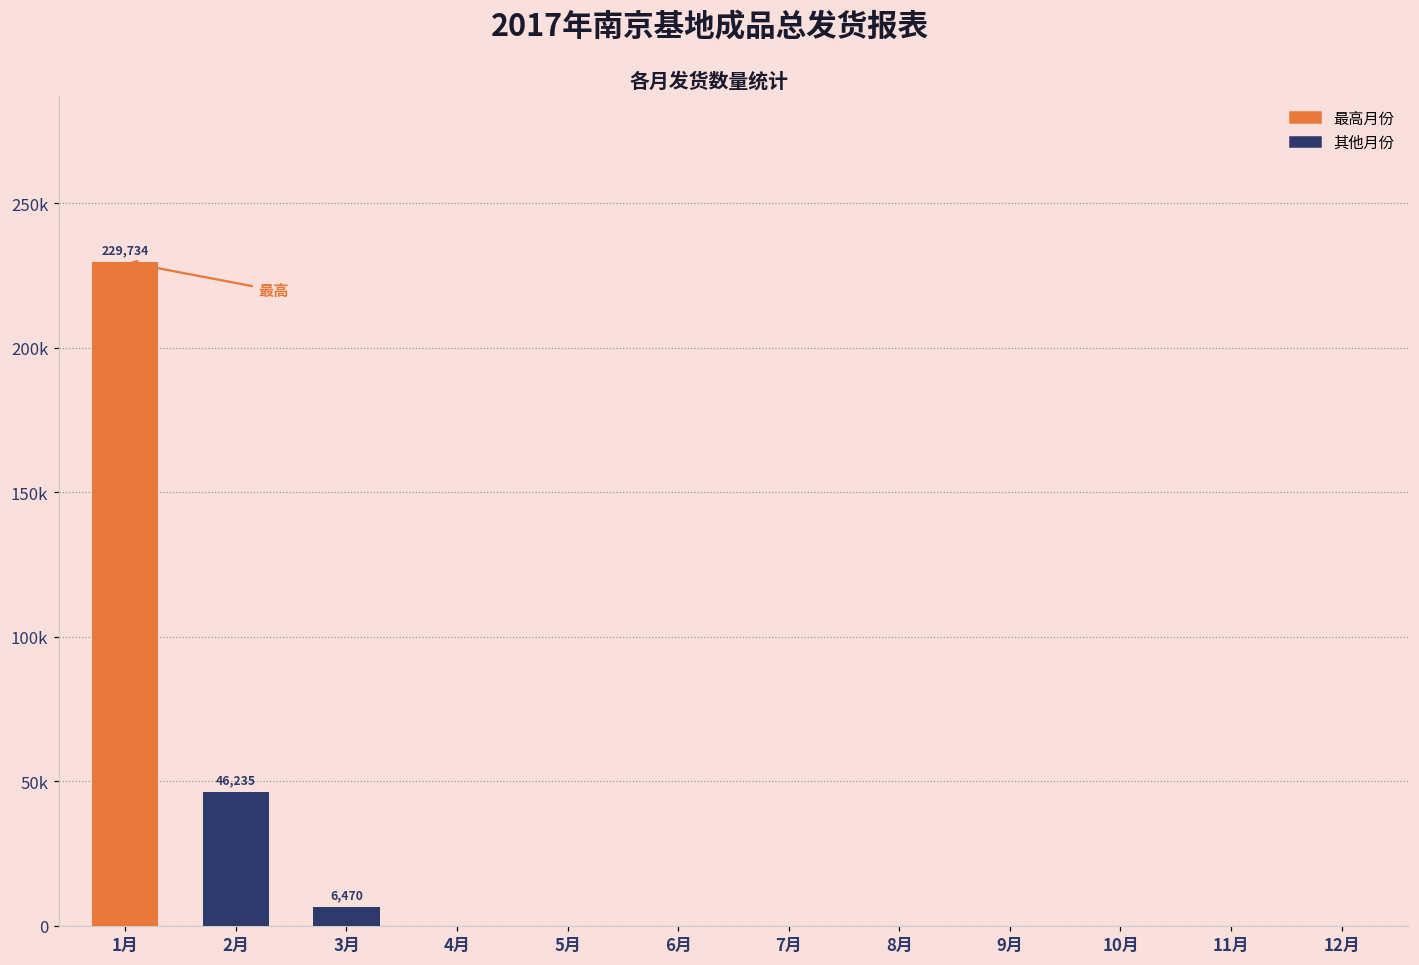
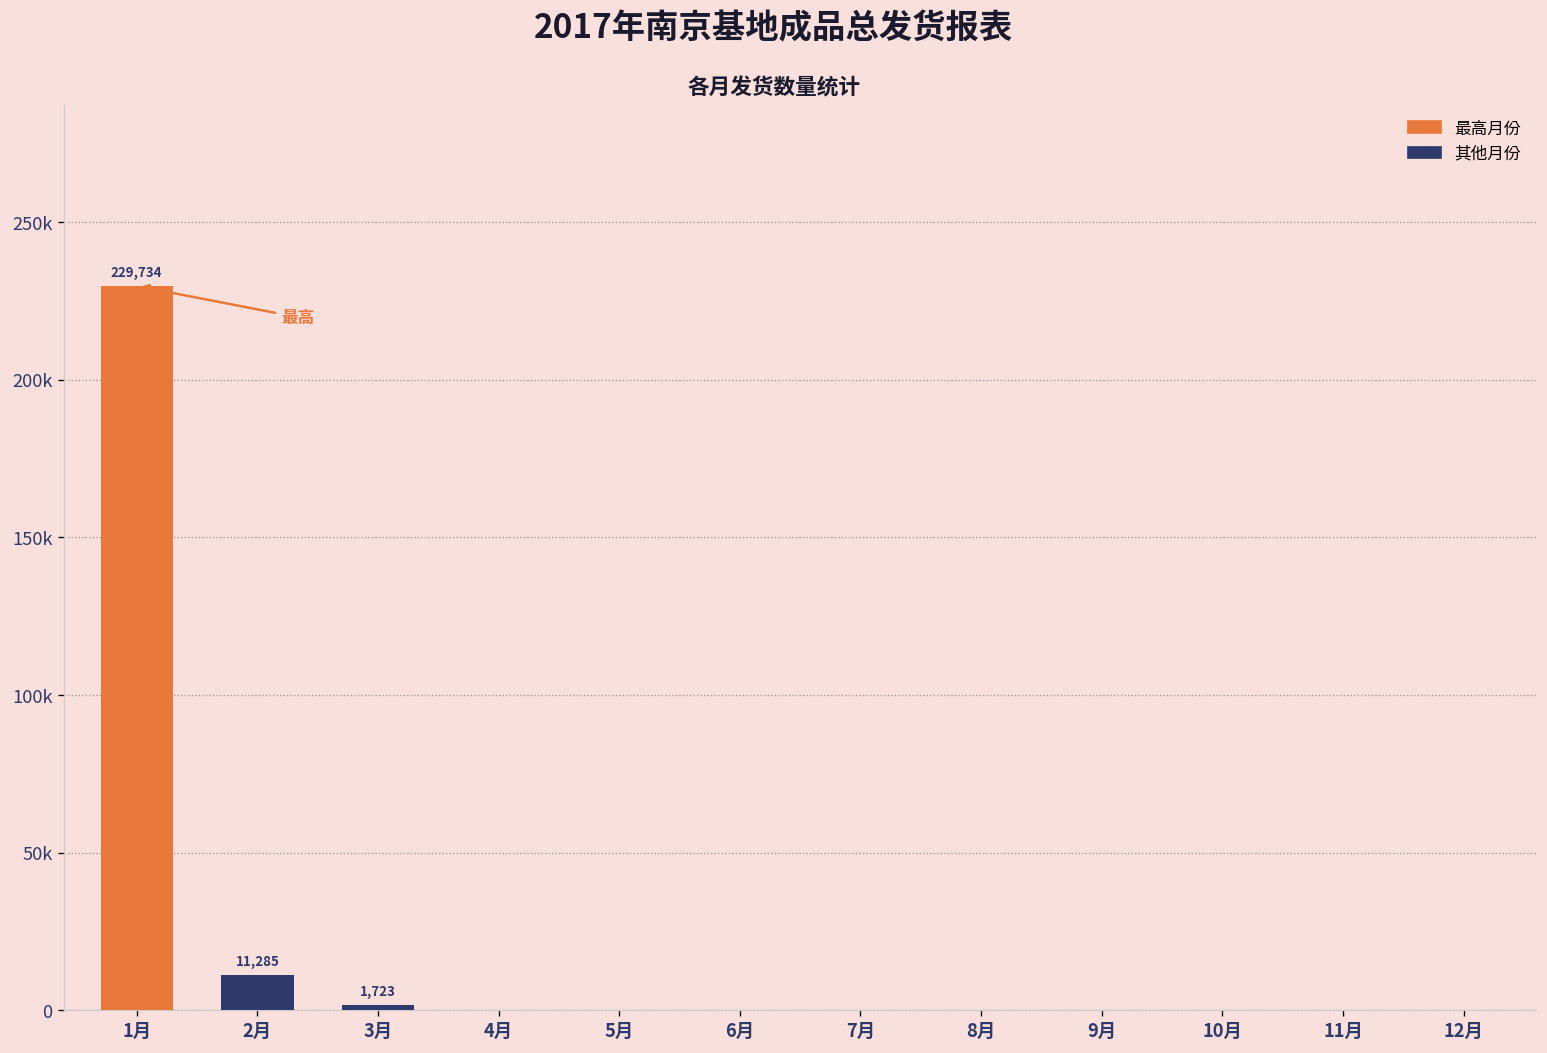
2月: 46,235 -> 11,285
3月: 6,470 -> 1,723
